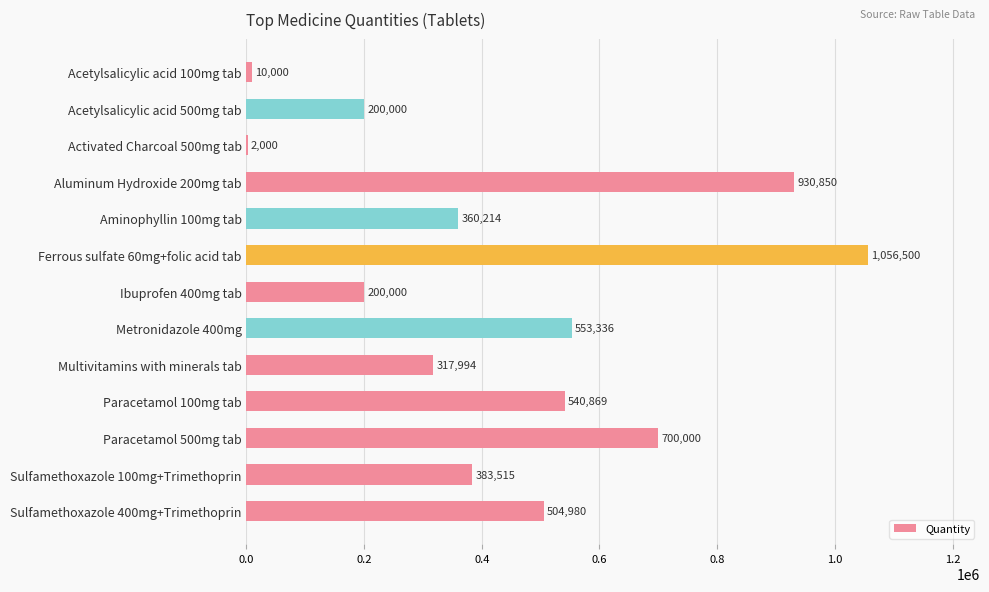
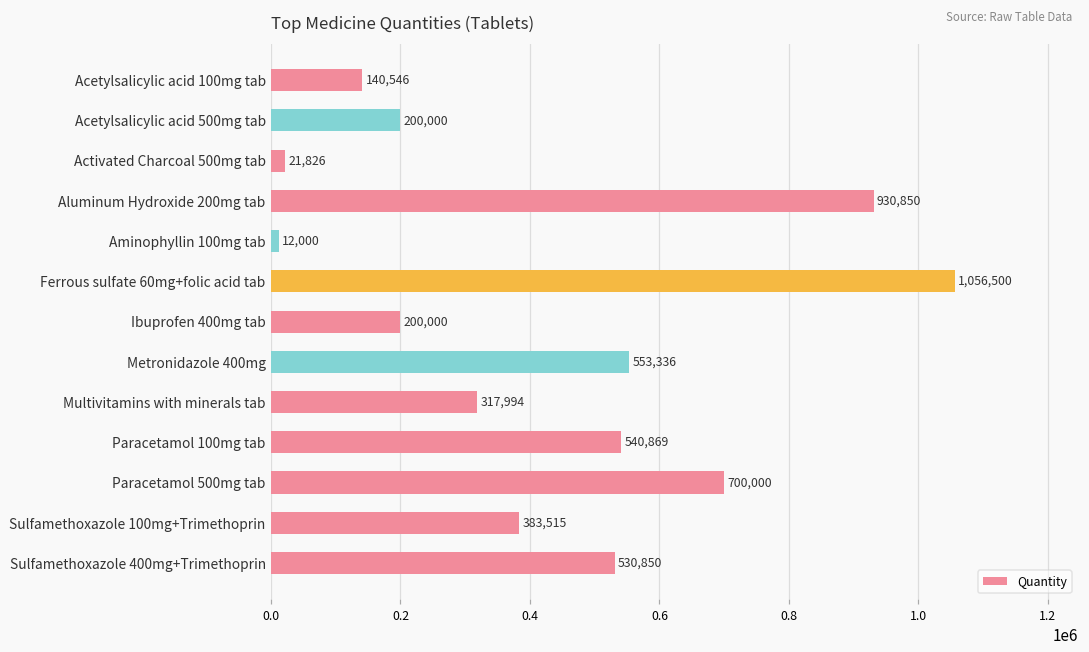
Acetylsalicylic acid 100mg tab: 10,000 -> 140,546
Activated Charcoal 500mg tab: 2,000 -> 21,826
Aminophyllin 100mg tab: 360,214 -> 12,000
Sulfamethoxazole 400mg+Trimethoprin: 504,980 -> 530,850
